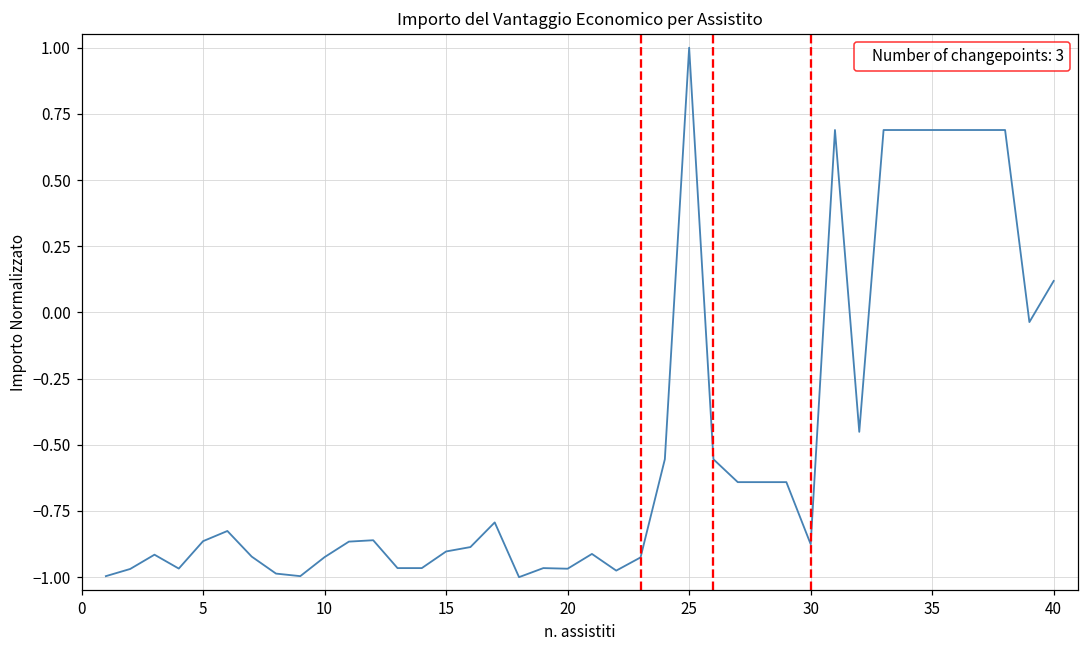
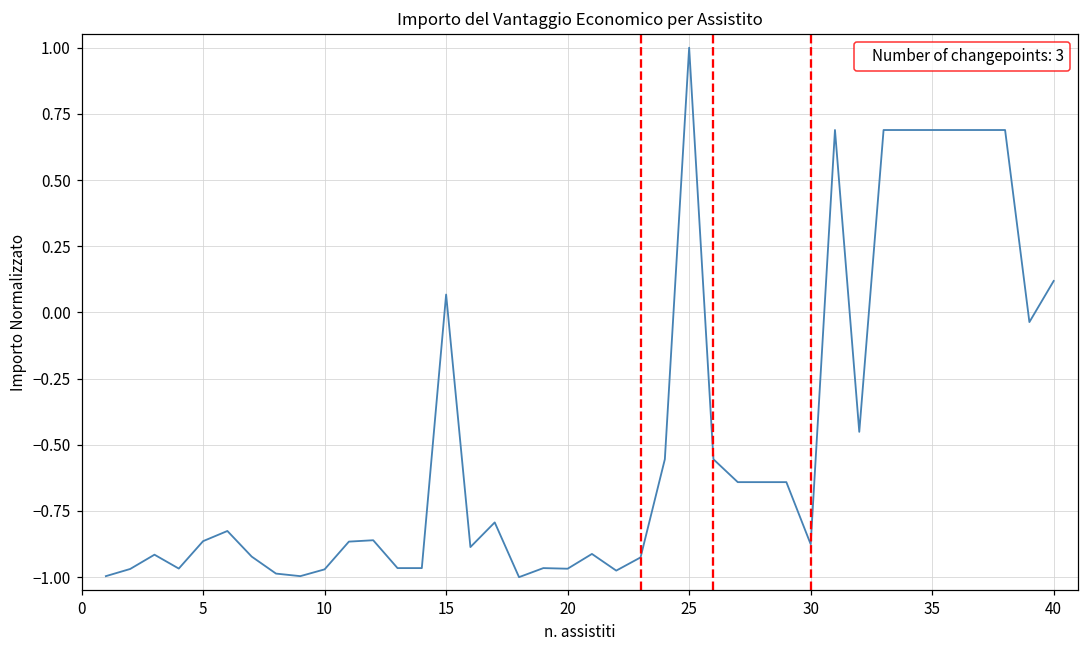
10: -0.92 -> -0.97
15: -0.90 -> 0.07
